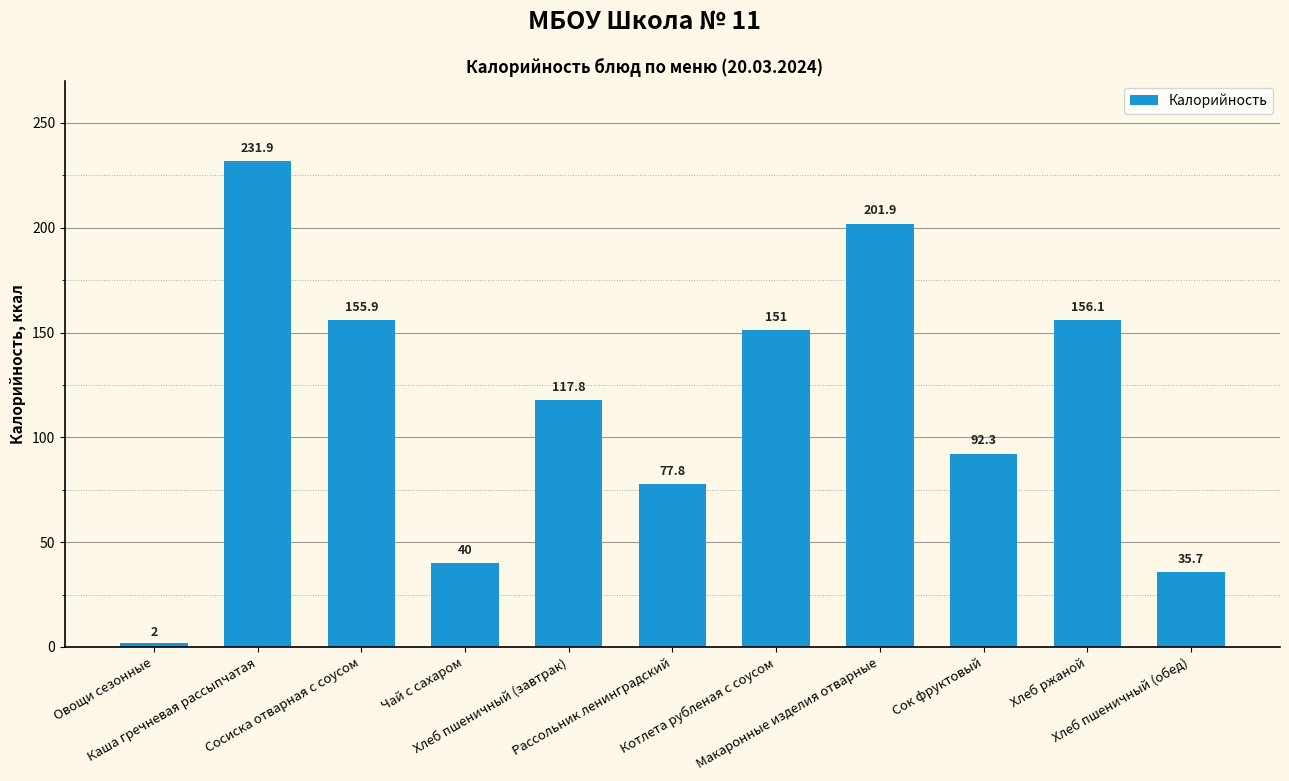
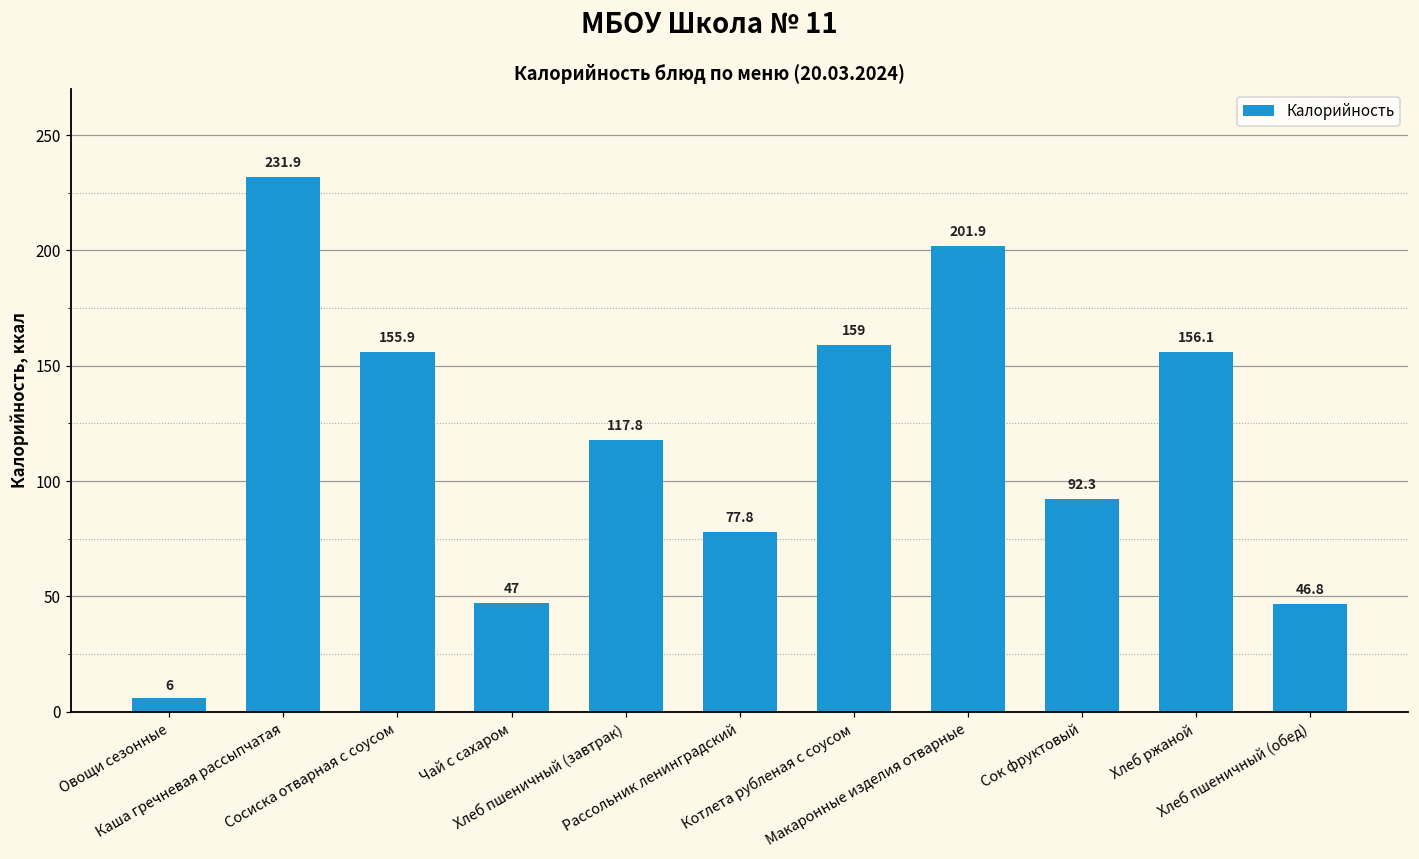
Овощи сезонные: 2 -> 6
Чай с сахаром: 40 -> 47
Котлета рубленая с соусом: 151 -> 159
Хлеб пшеничный (обед): 35.7 -> 46.8
